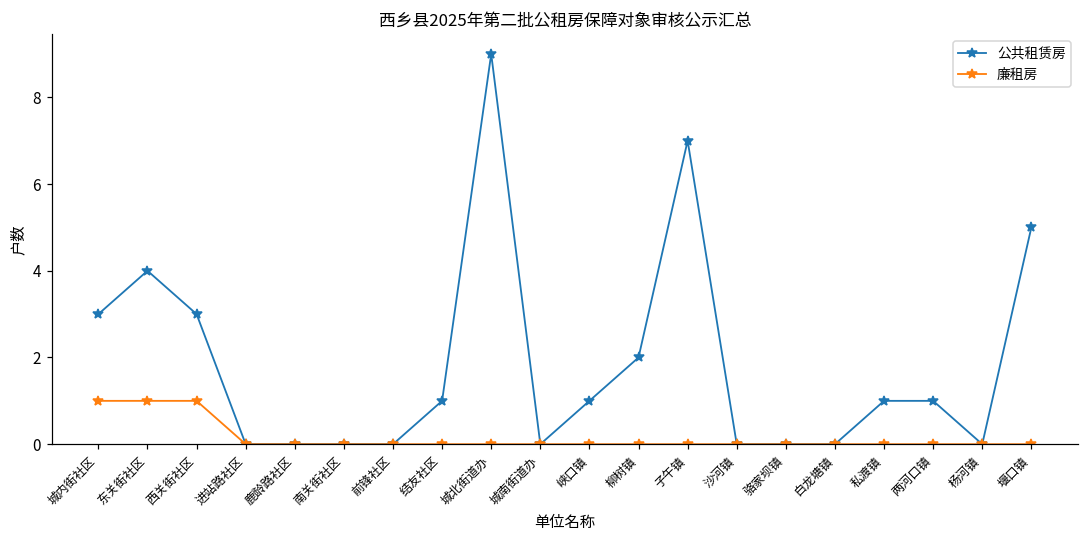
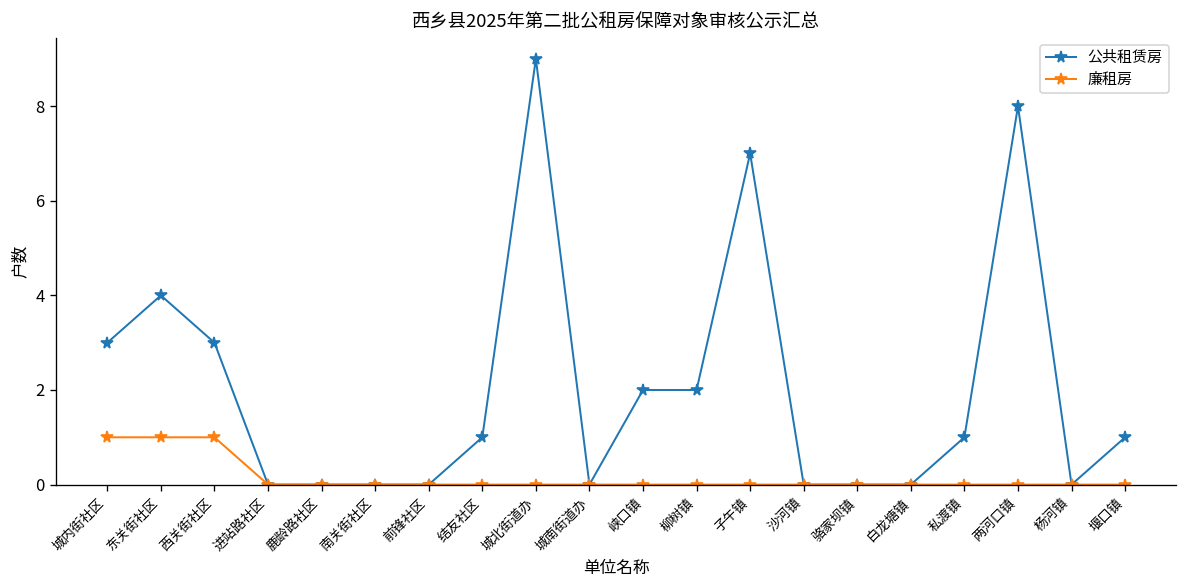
公共租赁房, 峡口镇: 1 -> 2
公共租赁房, 两河口镇: 1 -> 8
公共租赁房, 堰口镇: 5 -> 1
